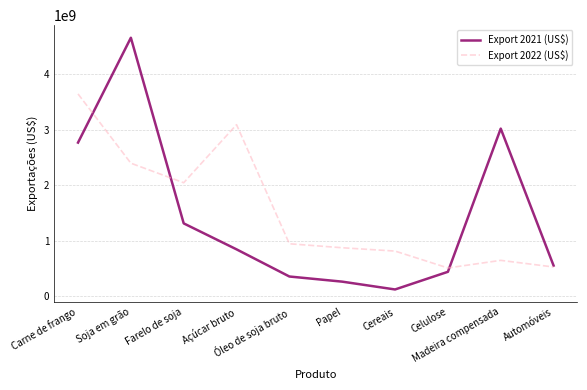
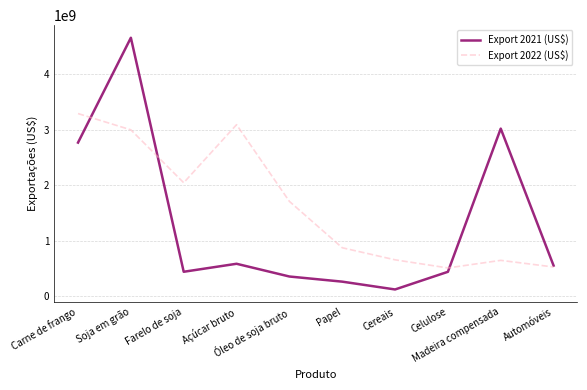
Export 2022 (US$), Carne de frango: 3600000000 -> 3300000000
Export 2022 (US$), Soja em grão: 2400000000 -> 3000000000
Export 2021 (US$), Farelo de soja: 1300000000 -> 400000000
Export 2021 (US$), Açúcar bruto: 800000000 -> 600000000
Export 2022 (US$), Óleo de soja bruto: 900000000 -> 1700000000
Export 2022 (US$), Cereais: 800000000 -> 700000000
